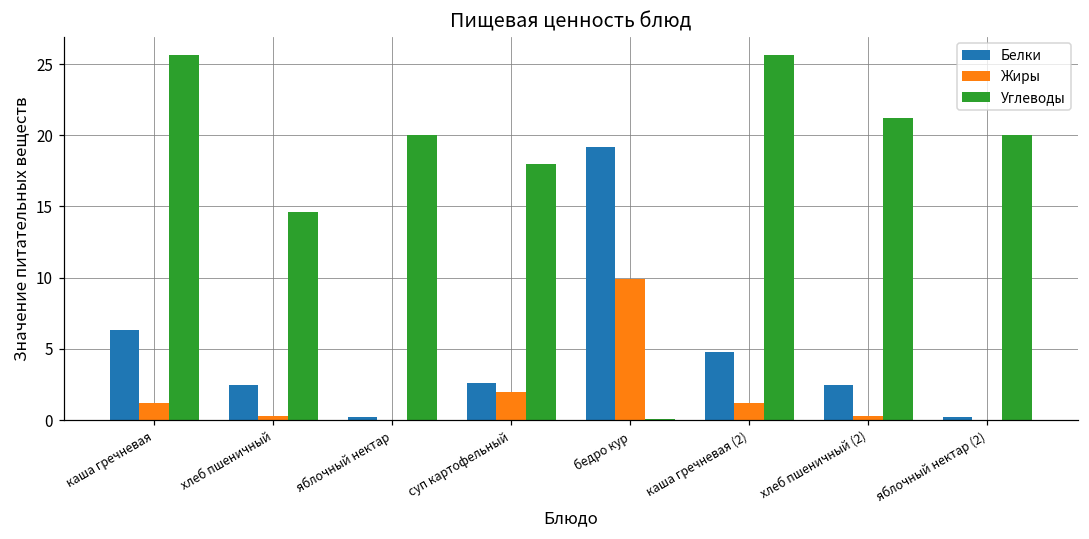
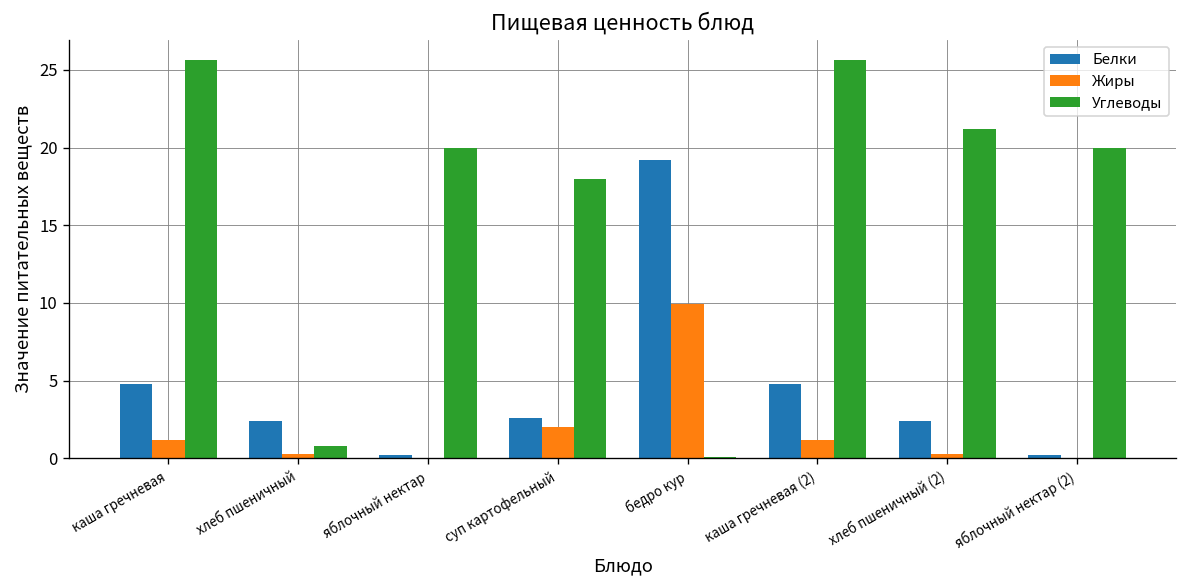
Белки, каша гречневая: 6.3 -> 4.8
Углеводы, хлеб пшеничный: 14.6 -> 0.8
